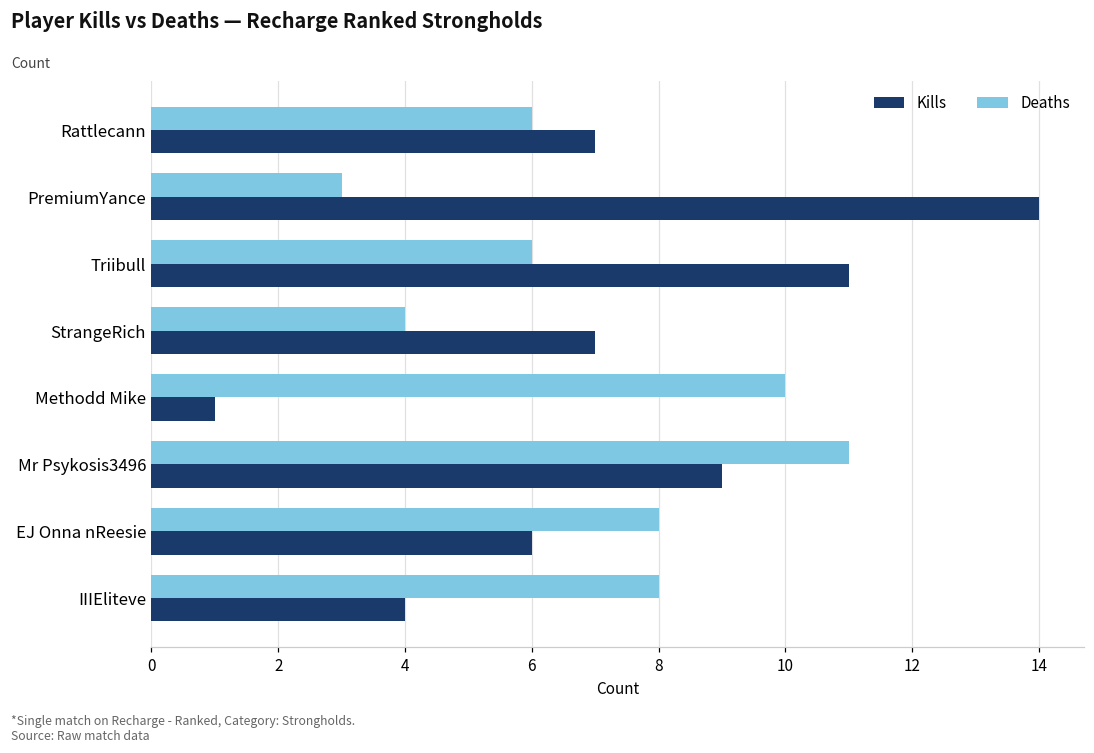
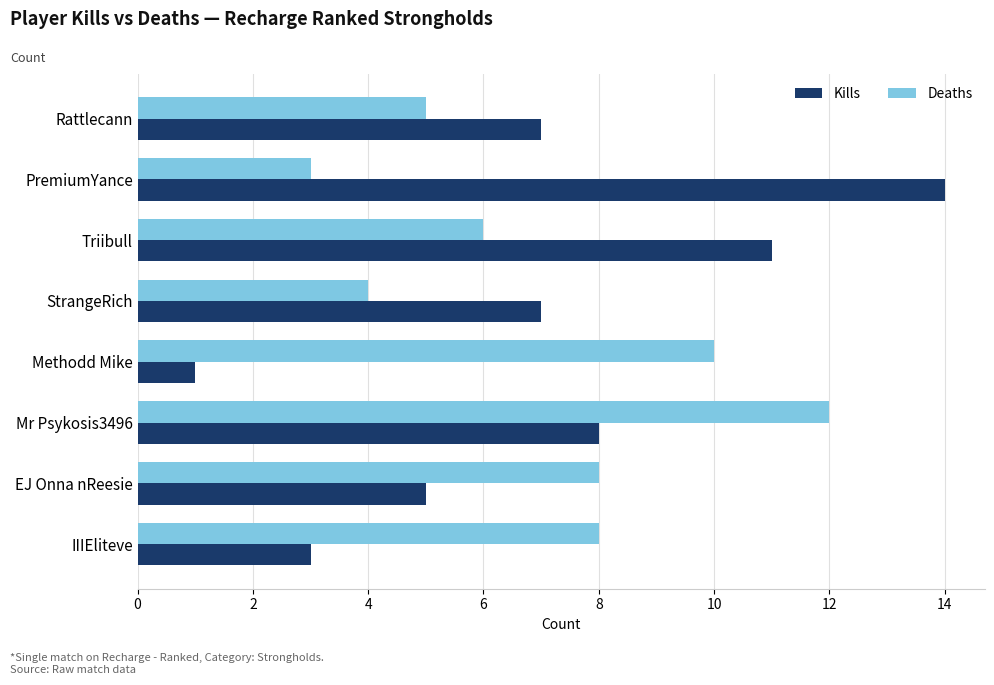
Deaths, Rattlecann: 6 -> 5
Deaths, Mr Psykosis3496: 11 -> 12
Kills, Mr Psykosis3496: 9 -> 8
Kills, EJ Onna nReesie: 6 -> 5
Kills, IIIEliteve: 4 -> 3
